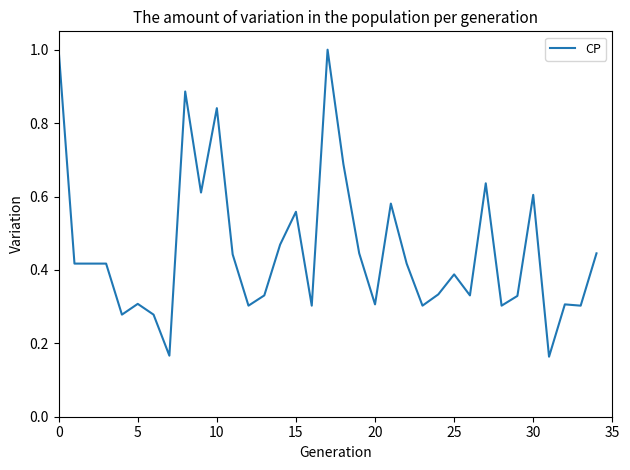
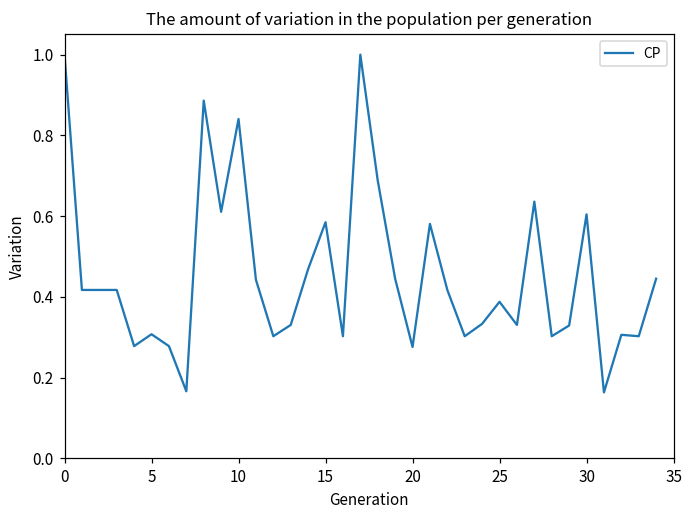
15: 0.56 -> 0.58
20: 0.31 -> 0.28
